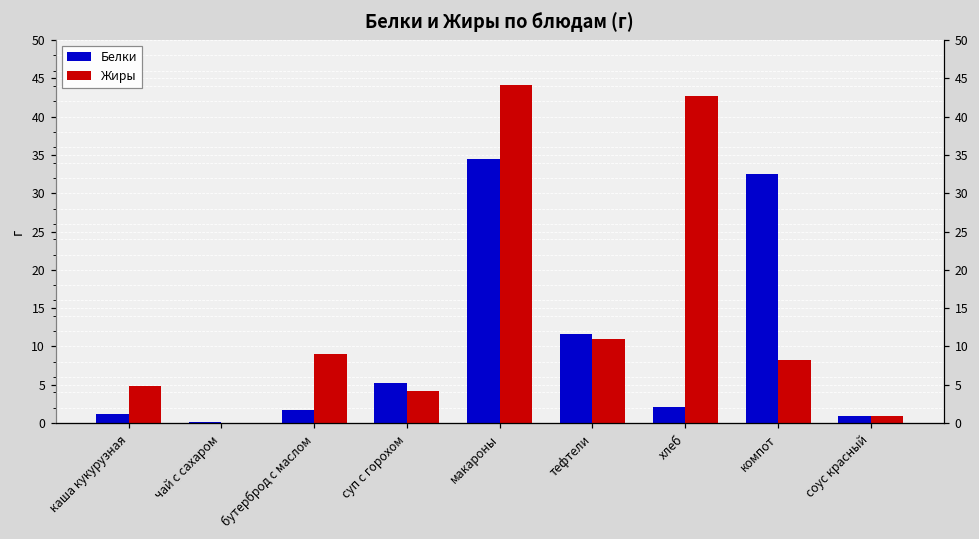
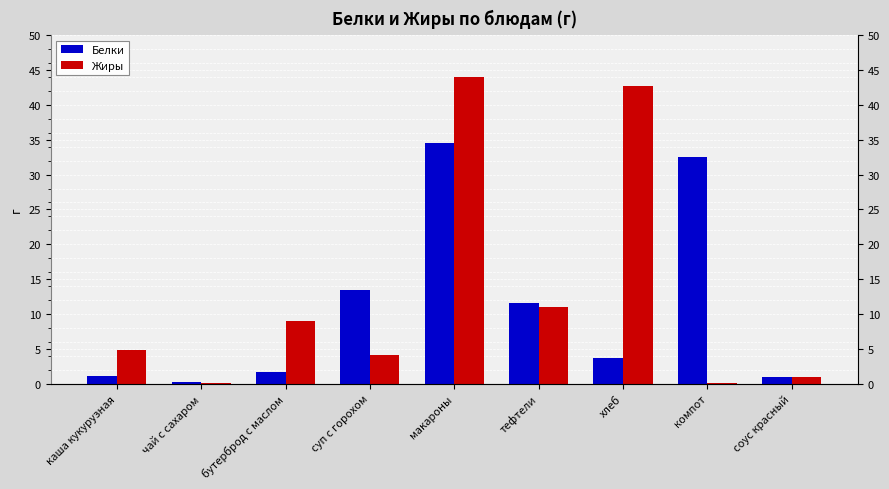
Белки, суп с горохом: 5 -> 13
Белки, хлеб: 2 -> 4
Жиры, компот: 8 -> 0
